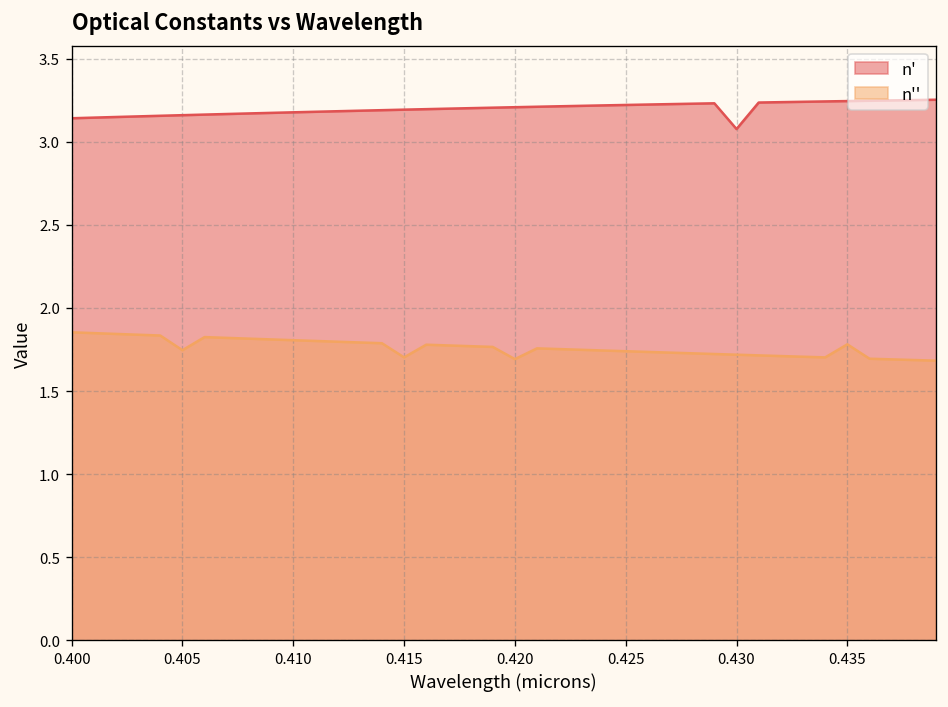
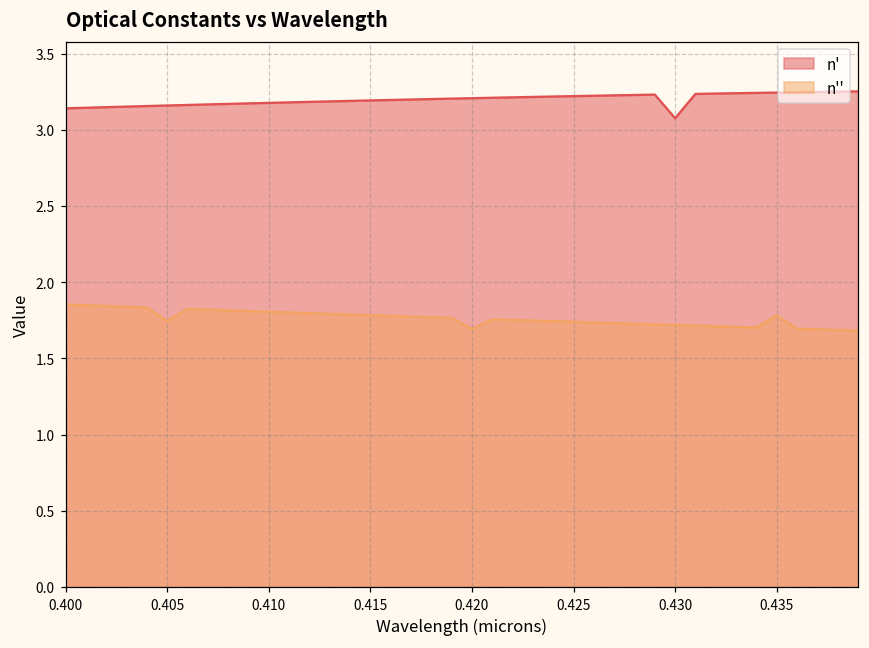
n'', 0.415: 1.70 -> 1.78
